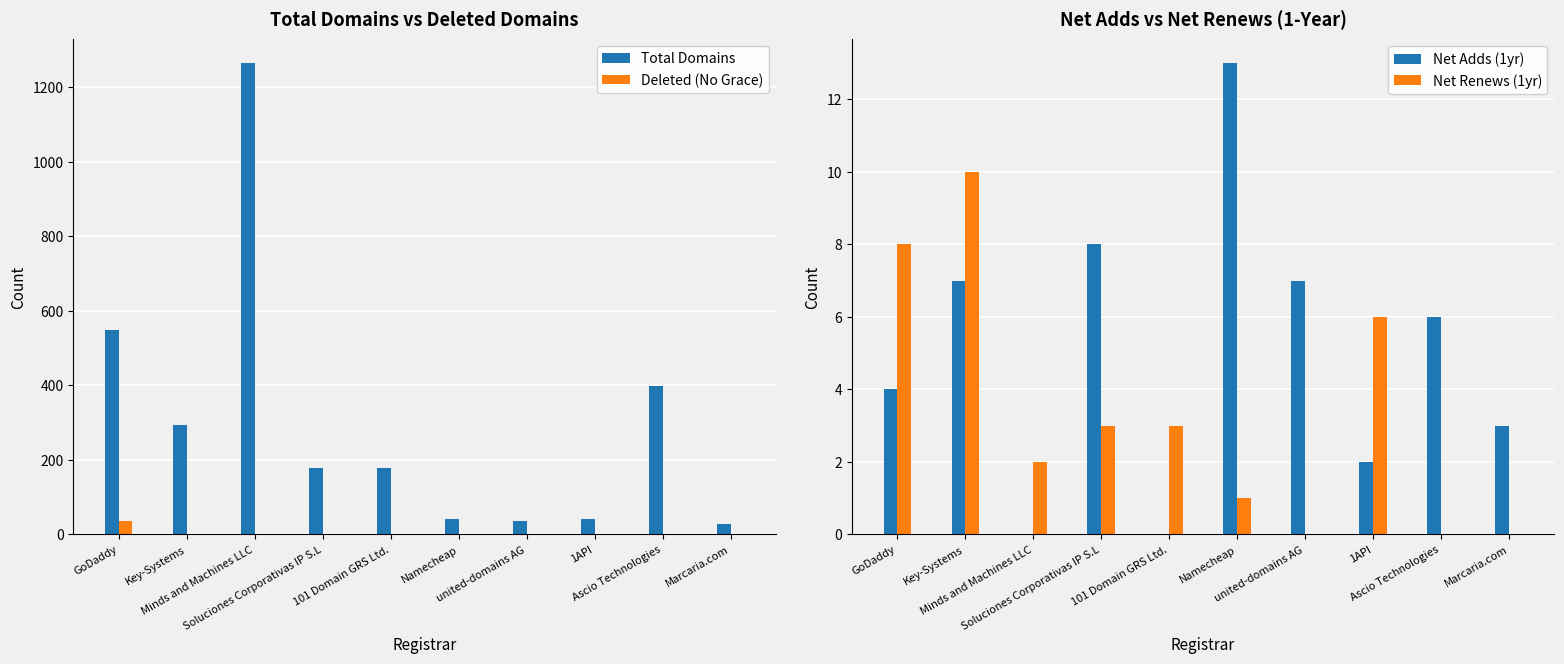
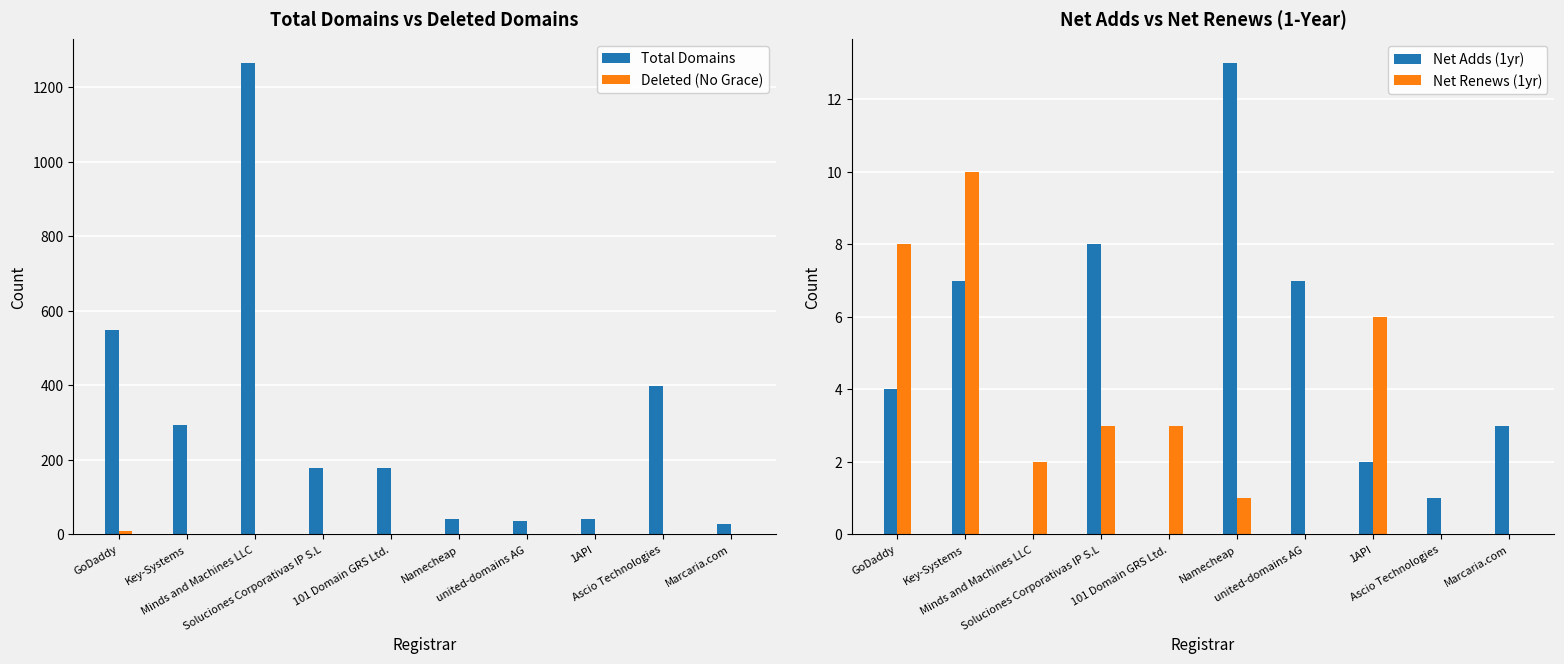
Total Domains vs Deleted Domains, Deleted (No Grace), GoDaddy: 40 -> 10
Net Adds vs Net Renews (1-Year), Net Adds (1yr), Ascio Technologies: 6 -> 1
